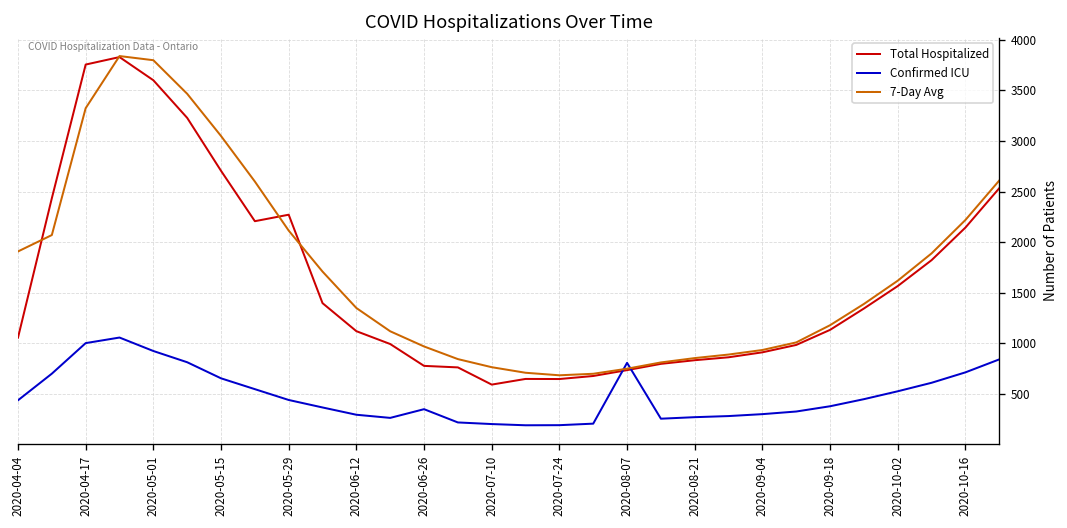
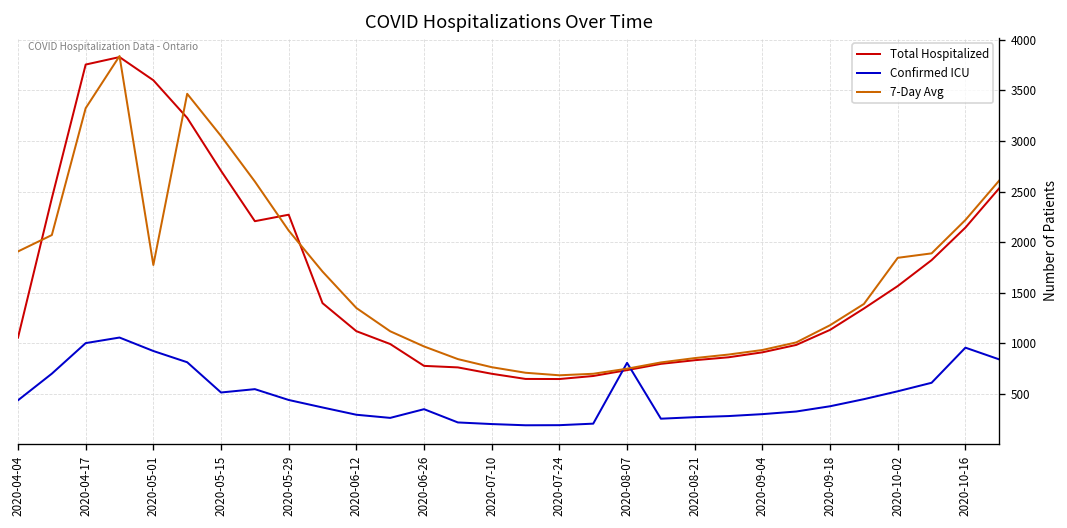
7-Day Avg, 2020-05-01: 3800 -> 1800
Confirmed ICU, 2020-05-15: 700 -> 500
Total Hospitalized, 2020-07-10: 600 -> 700
7-Day Avg, 2020-10-02: 1600 -> 1800
Confirmed ICU, 2020-10-16: 700 -> 1000
